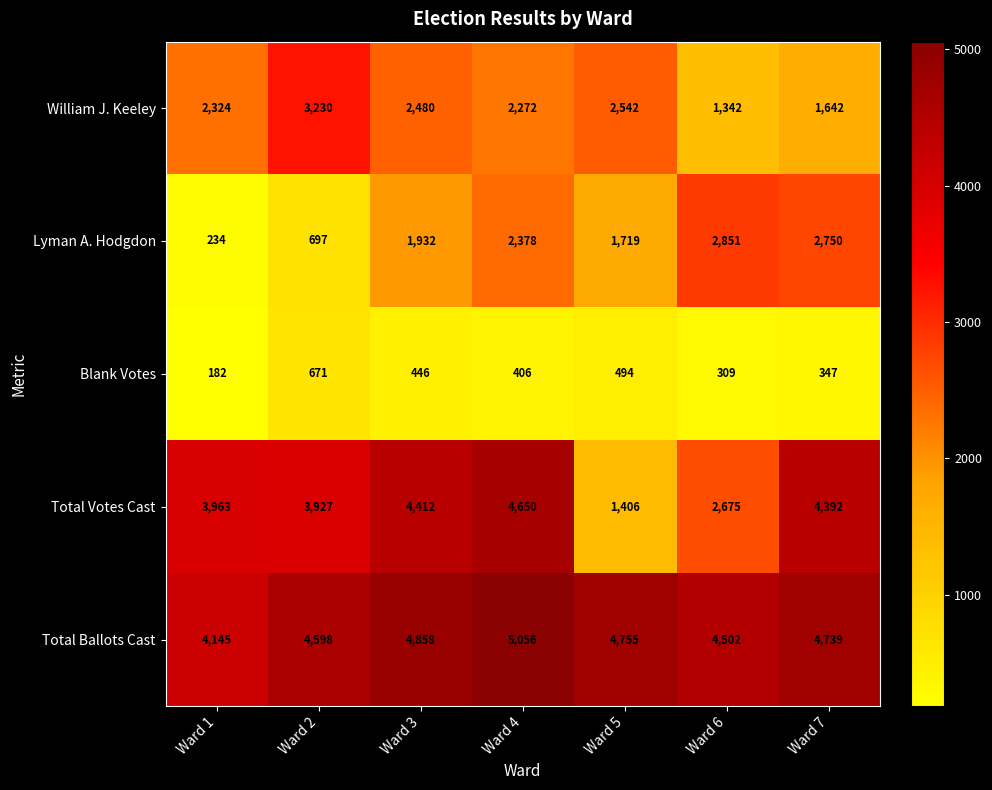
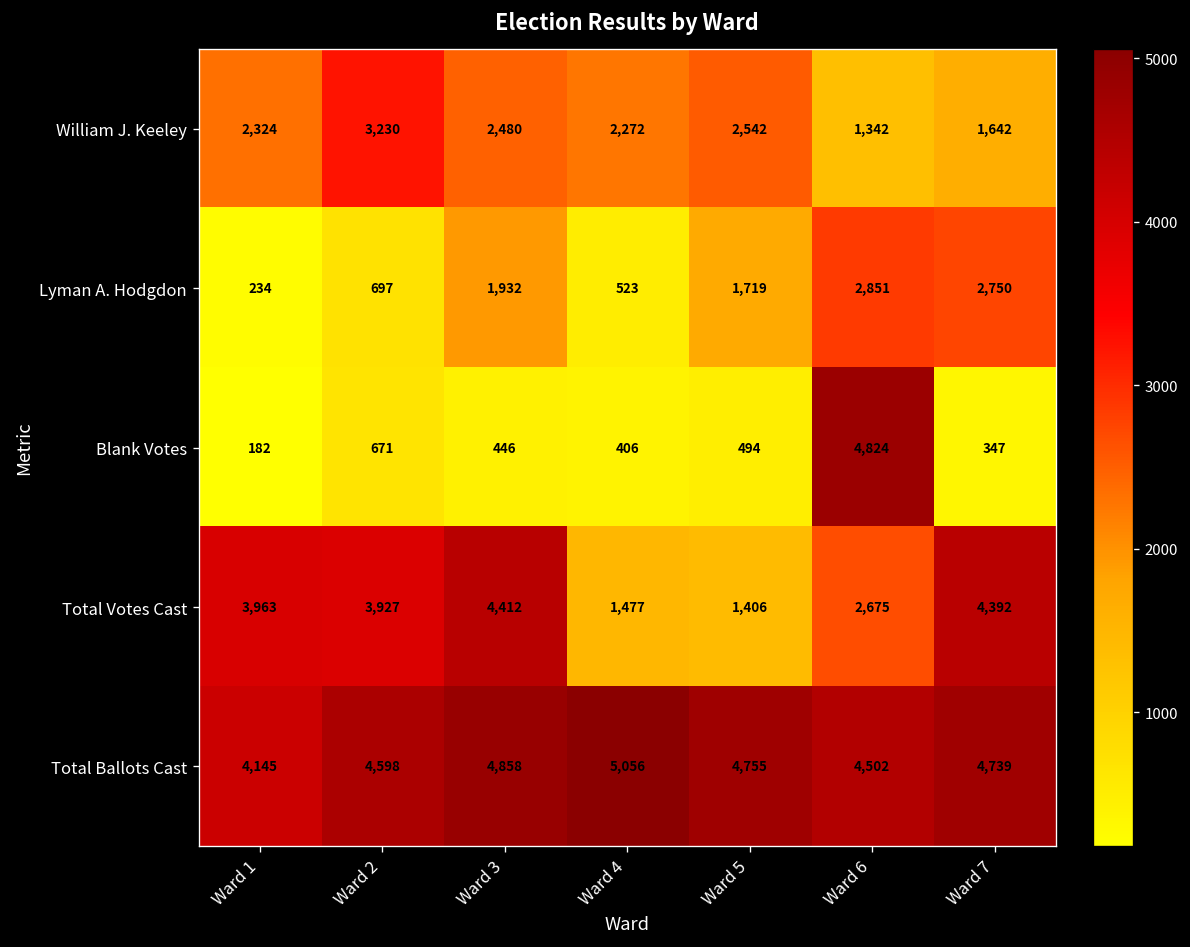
Lyman A. Hodgdon, Ward 4: 2,378 -> 523
Blank Votes, Ward 6: 309 -> 4,824
Total Votes Cast, Ward 4: 4,650 -> 1,477
